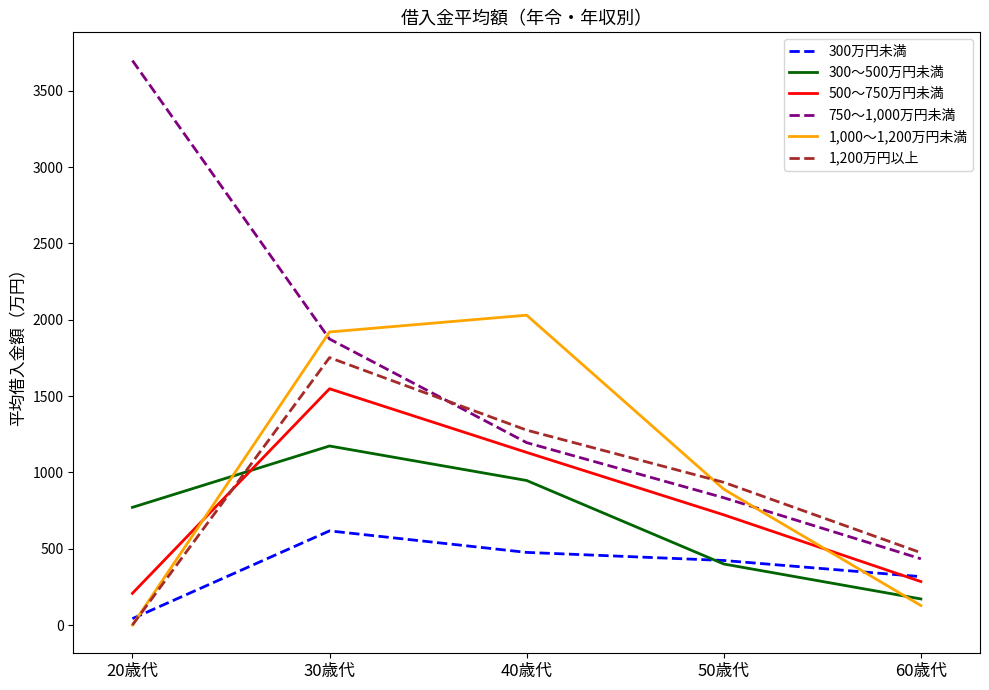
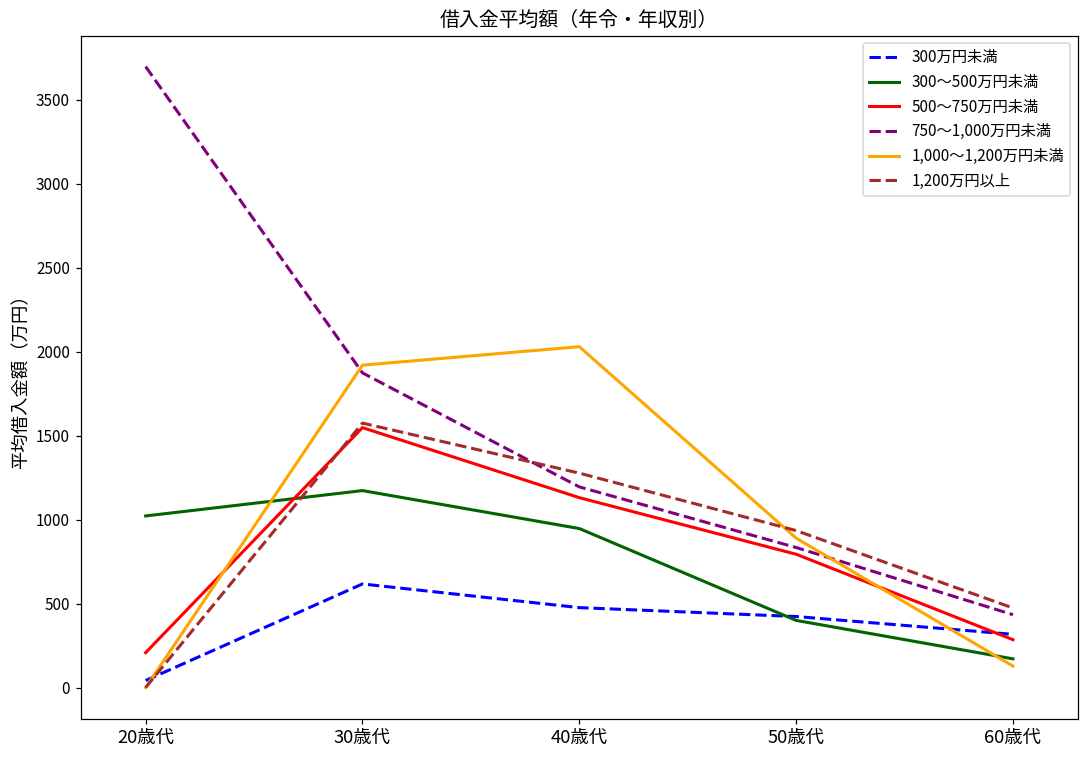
300～500万円未満, 20歳代: 770 -> 1020
1,200万円以上, 30歳代: 1750 -> 1580
500～750万円未満, 50歳代: 720 -> 790
